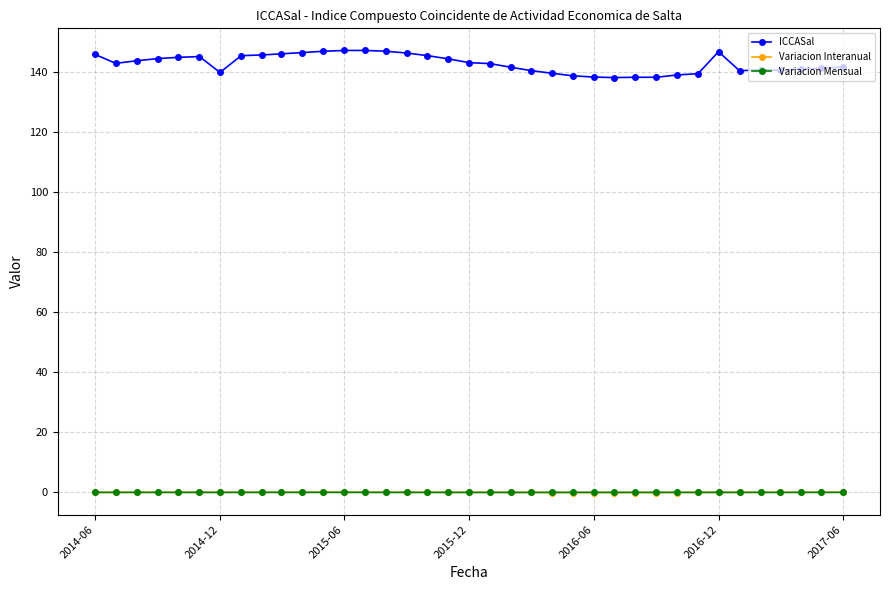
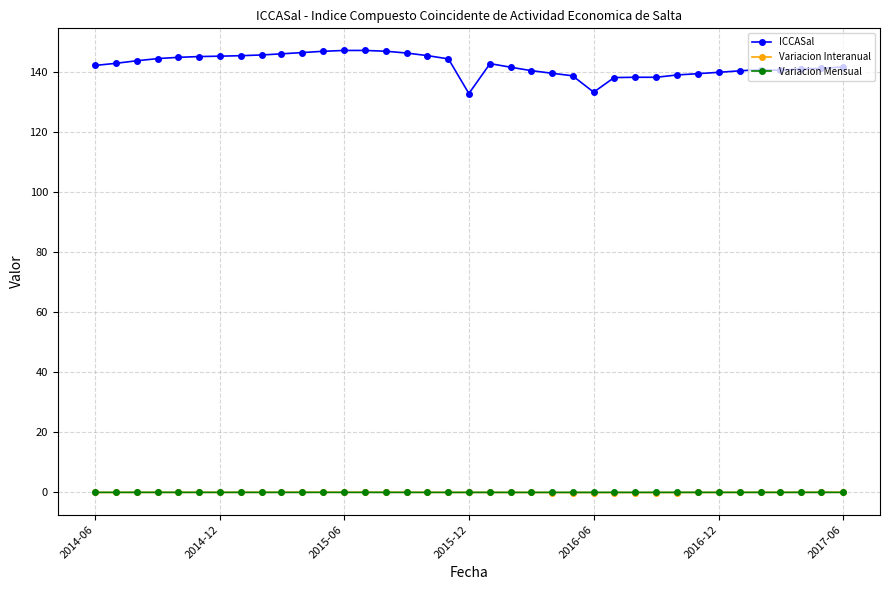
ICCASal, 2014-06: 146 -> 142
ICCASal, 2014-12: 140 -> 145
ICCASal, 2015-12: 143 -> 133
ICCASal, 2016-06: 138 -> 133
ICCASal, 2016-12: 147 -> 140
